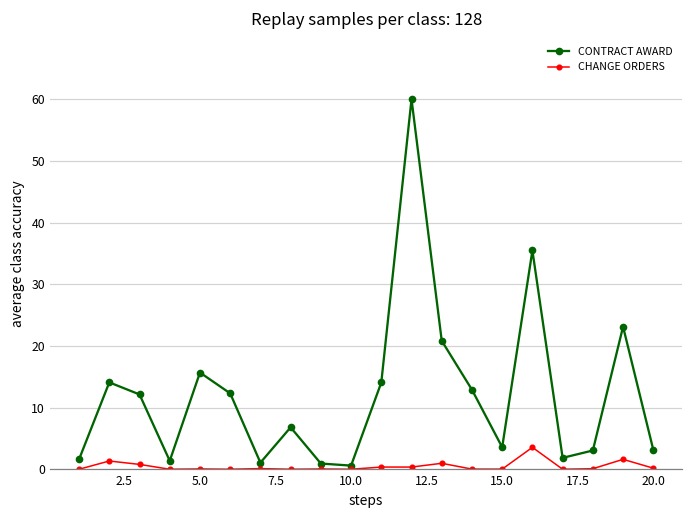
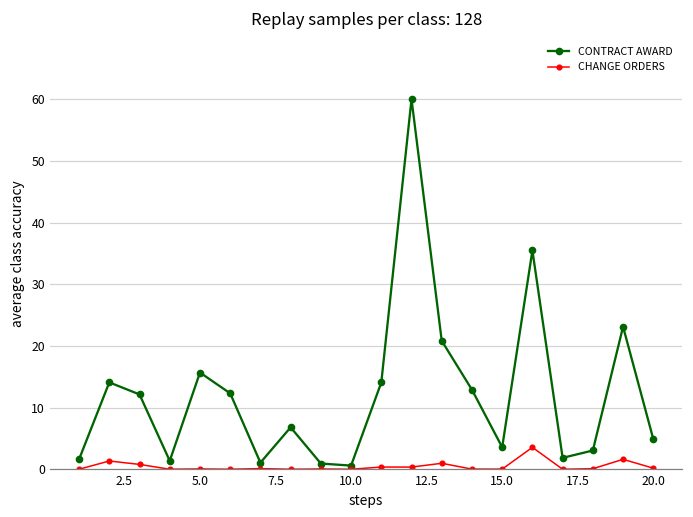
CONTRACT AWARD, 20.0: 3 -> 5
